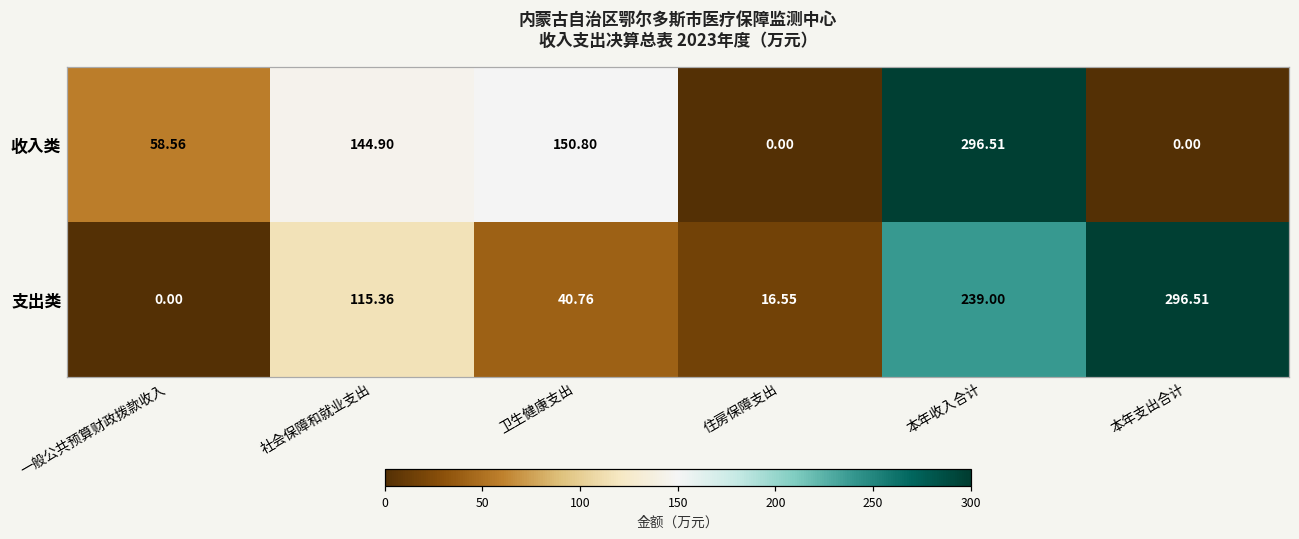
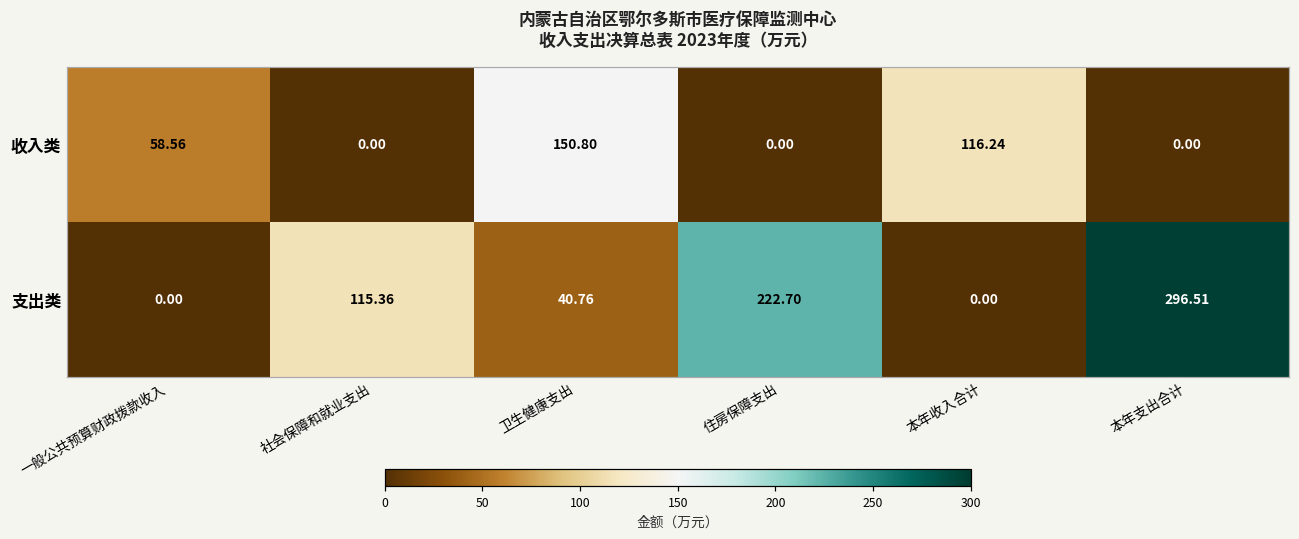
收入类, 社会保障和就业支出: 144.90 -> 0.00
收入类, 本年收入合计: 296.51 -> 116.24
支出类, 住房保障支出: 16.55 -> 222.70
支出类, 本年收入合计: 239.00 -> 0.00
